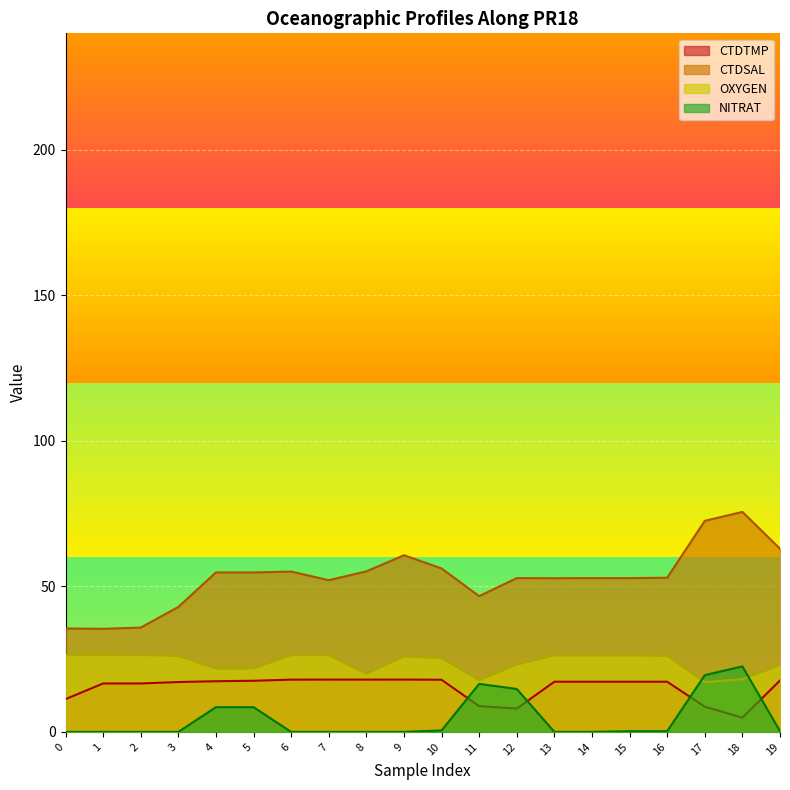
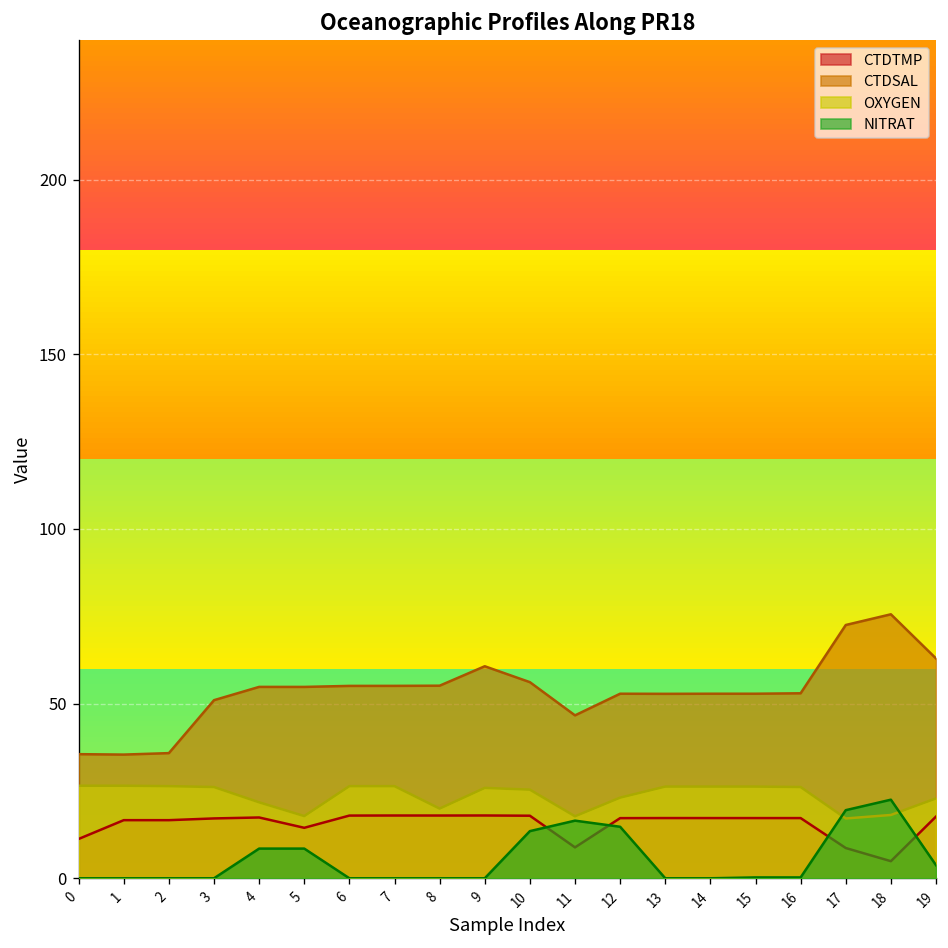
CTDSAL, 3: 43 -> 51
CTDTMP, 5: 18 -> 14
OXYGEN, 5: 22 -> 18
CTDSAL, 7: 52 -> 55
NITRAT, 10: 1 -> 14
CTDTMP, 12: 8 -> 17
NITRAT, 19: 0 -> 4
